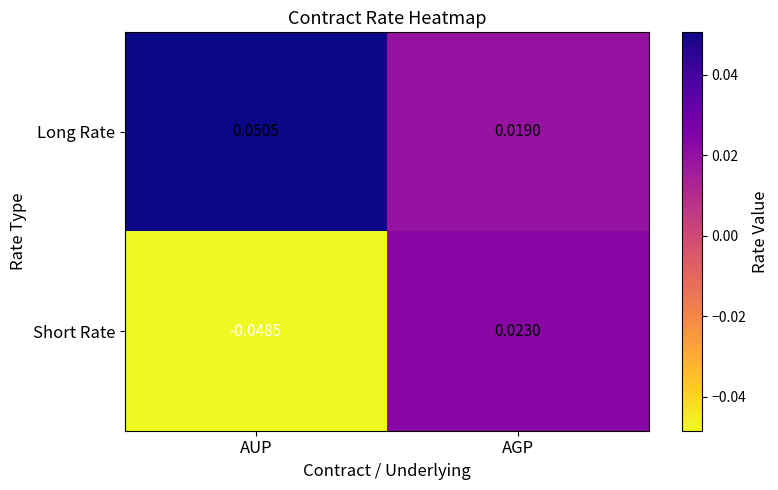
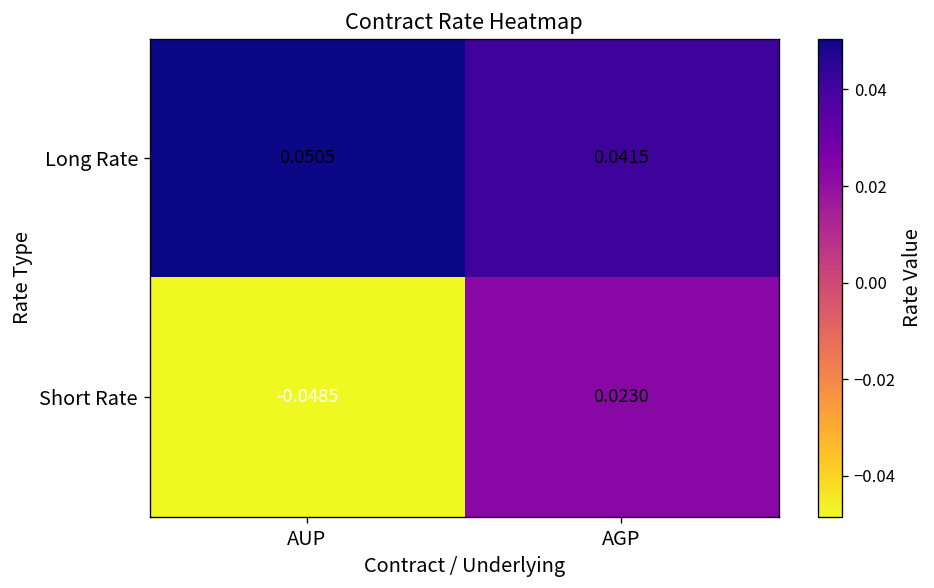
Long Rate, AGP: 0.0190 -> 0.0415
